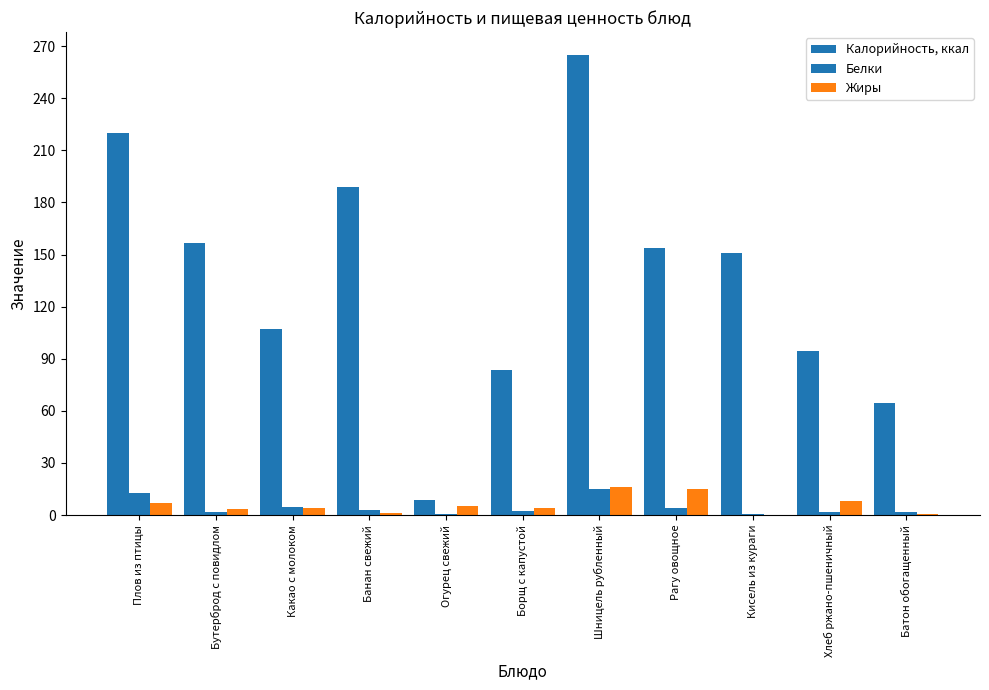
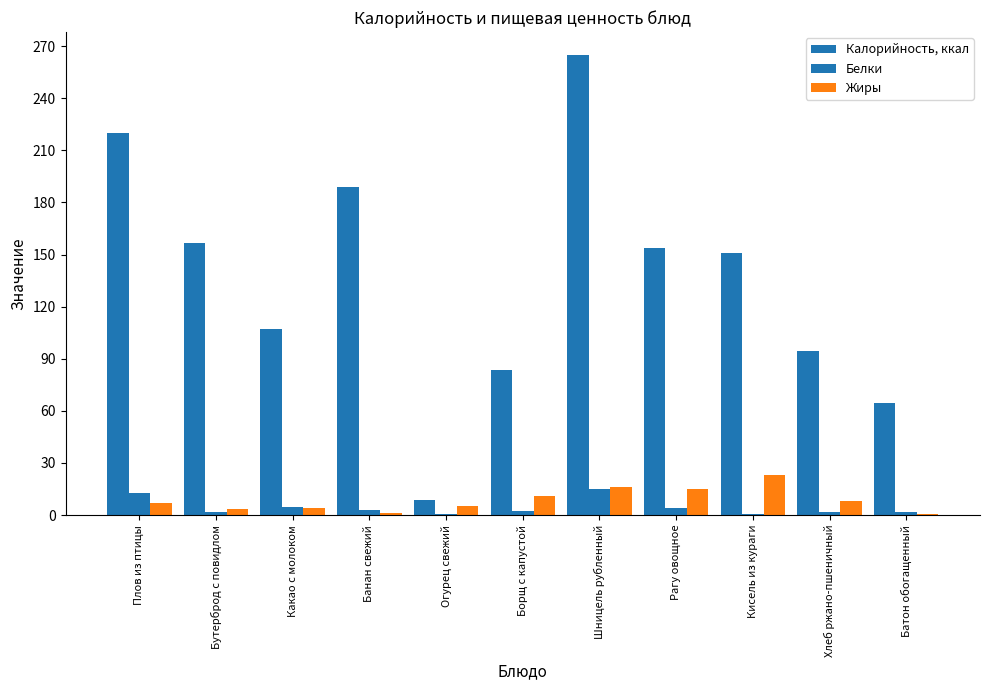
Жиры, Борщ с капустой: 4 -> 11
Жиры, Кисель из кураги: 0 -> 23
